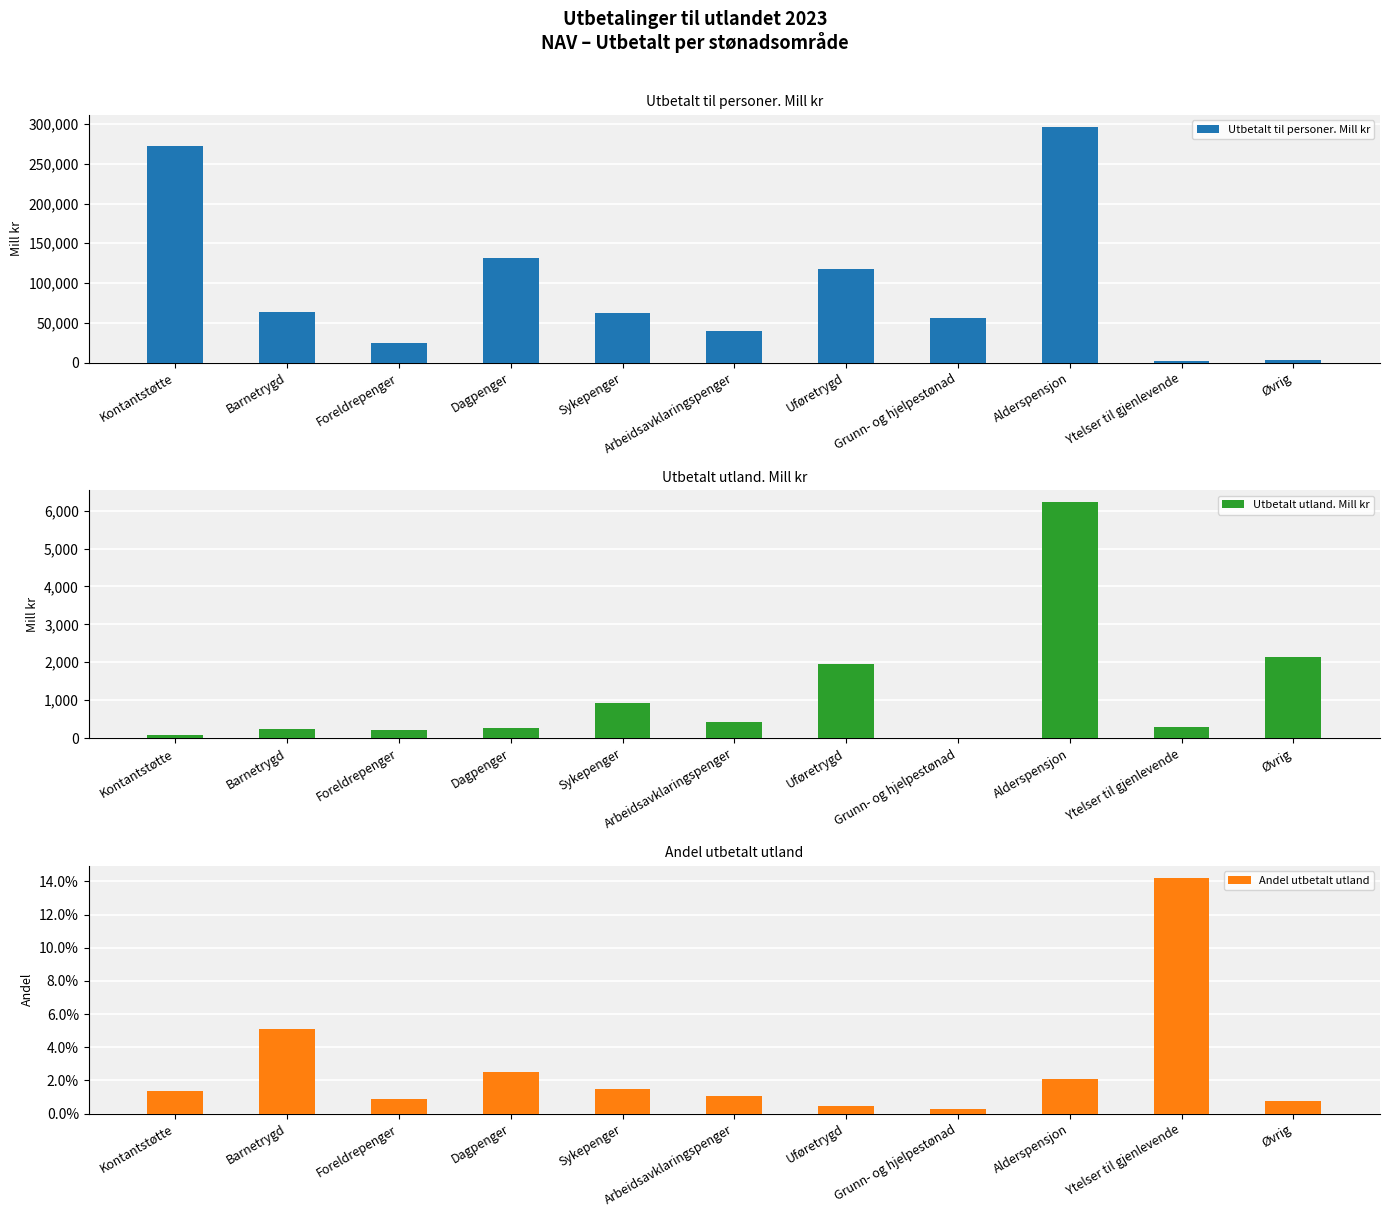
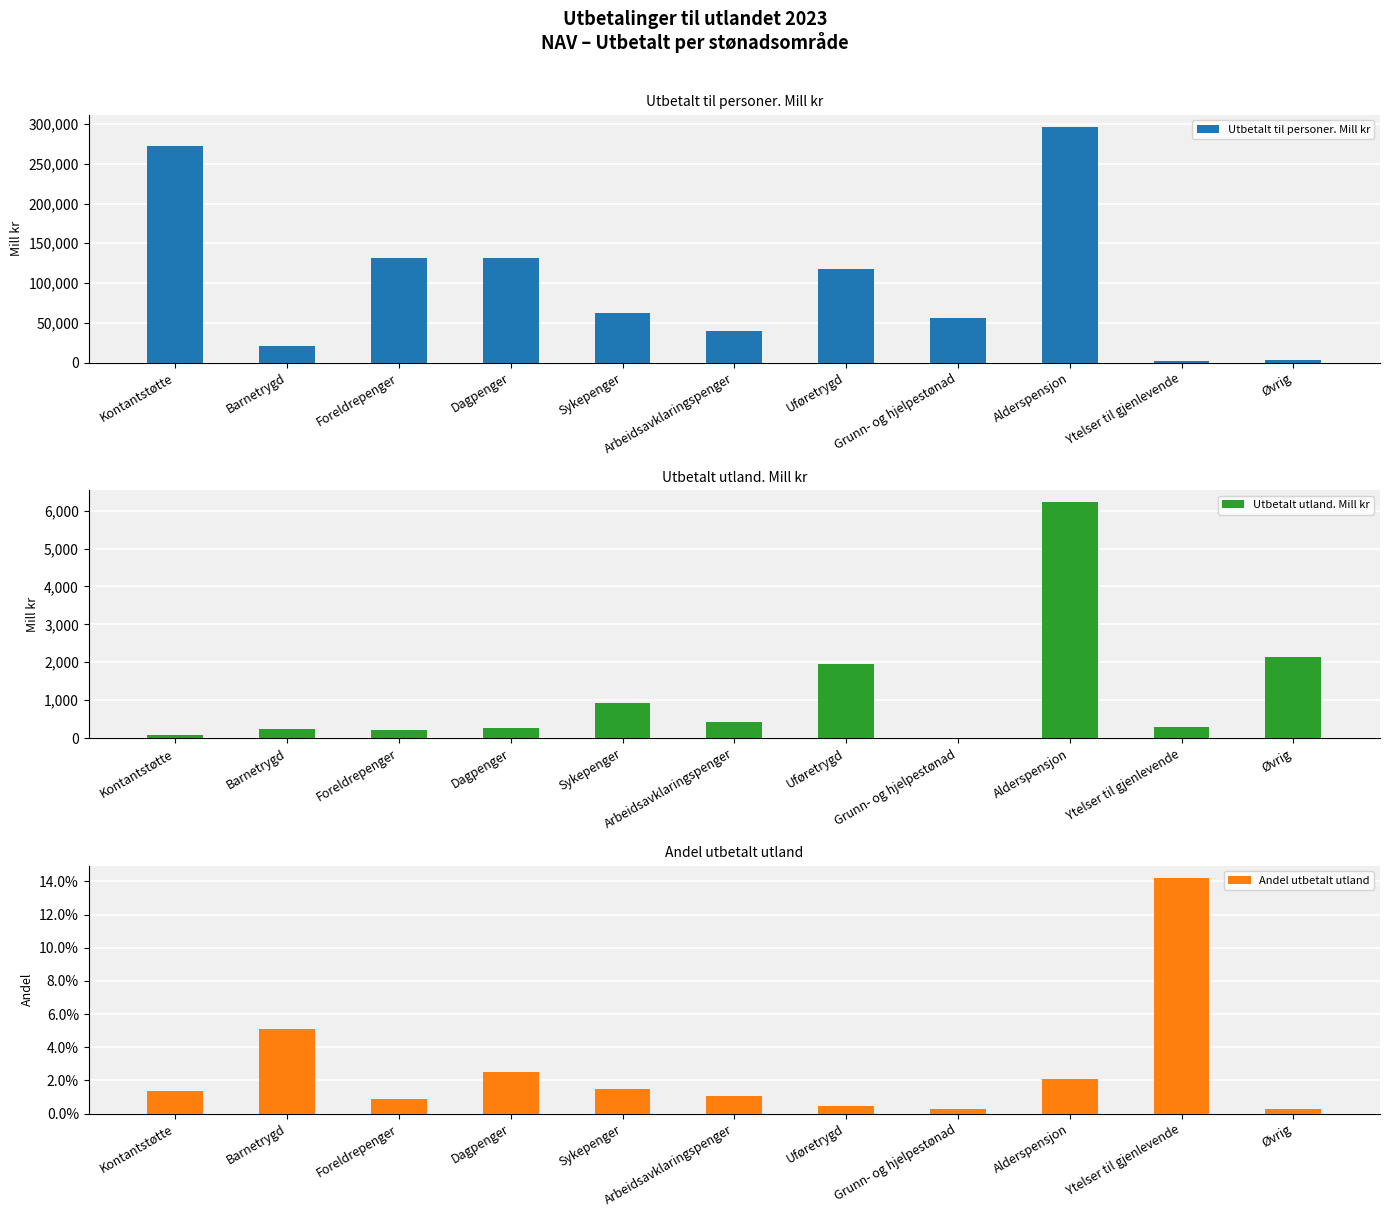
Utbetalt til personer. Mill kr, Barnetrygd: 60,000 -> 20,000
Utbetalt til personer. Mill kr, Foreldrepenger: 20,000 -> 130,000
Andel utbetalt utland, Øvrig: 0.8% -> 0.3%
